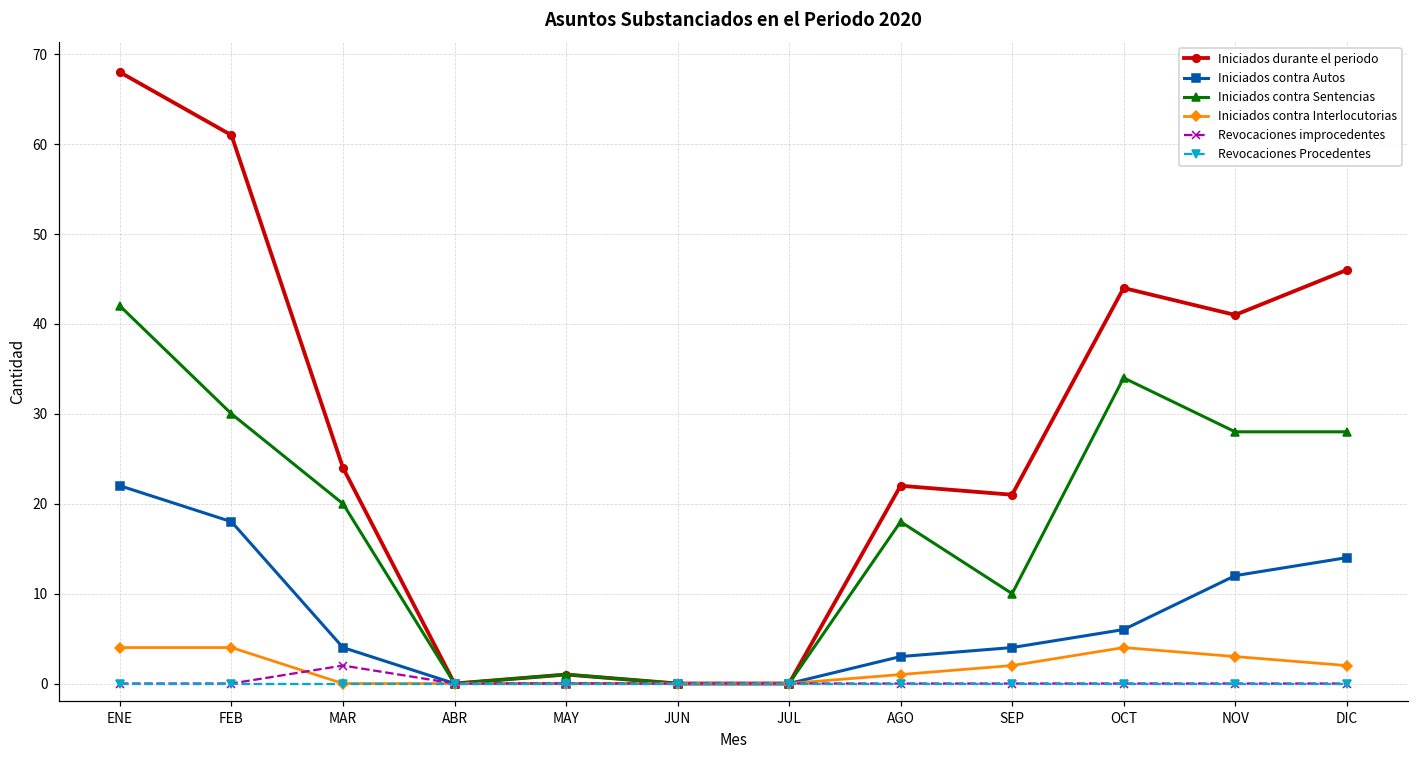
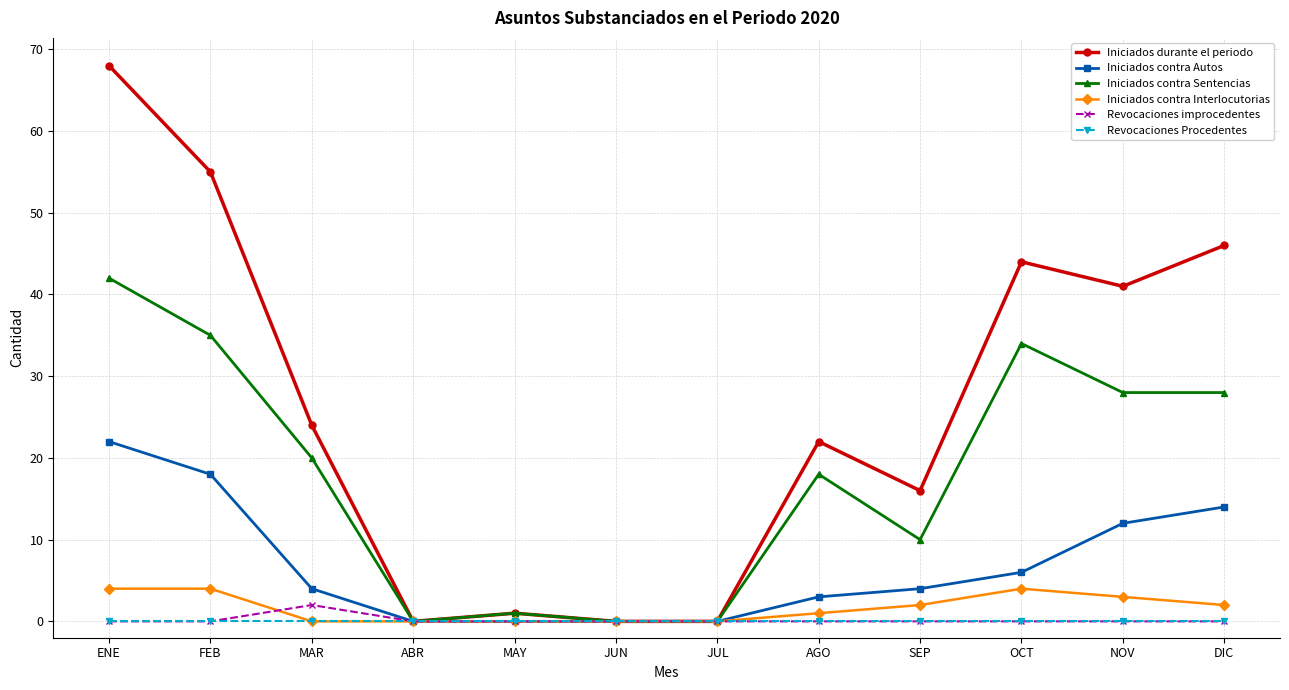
Iniciados durante el periodo, FEB: 61 -> 55
Iniciados contra Sentencias, FEB: 30 -> 35
Iniciados durante el periodo, SEP: 21 -> 16
